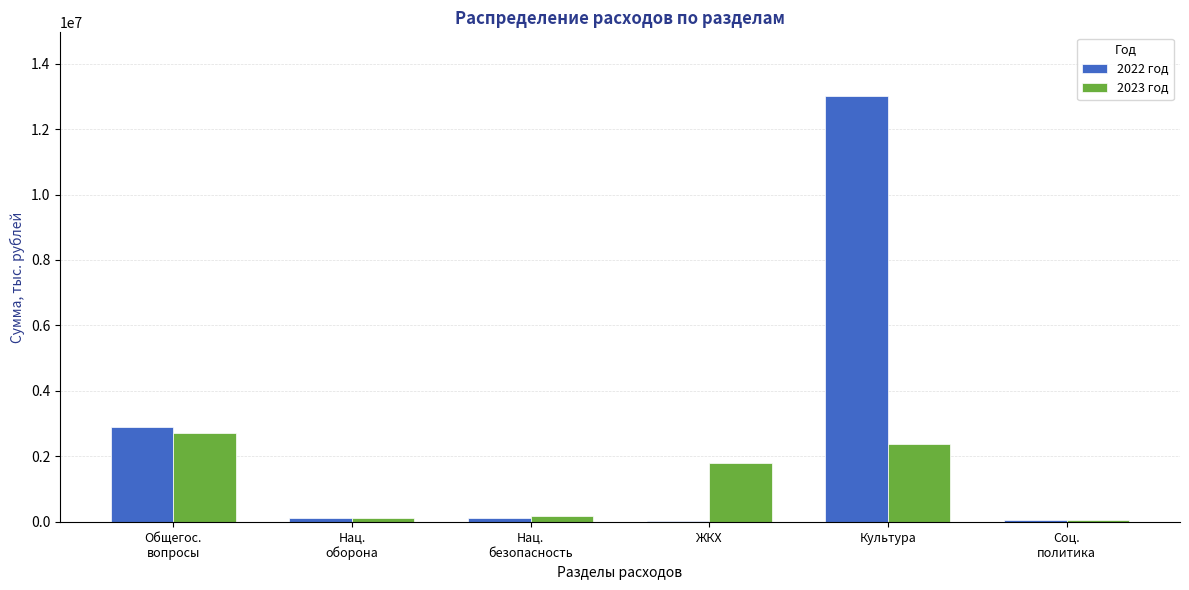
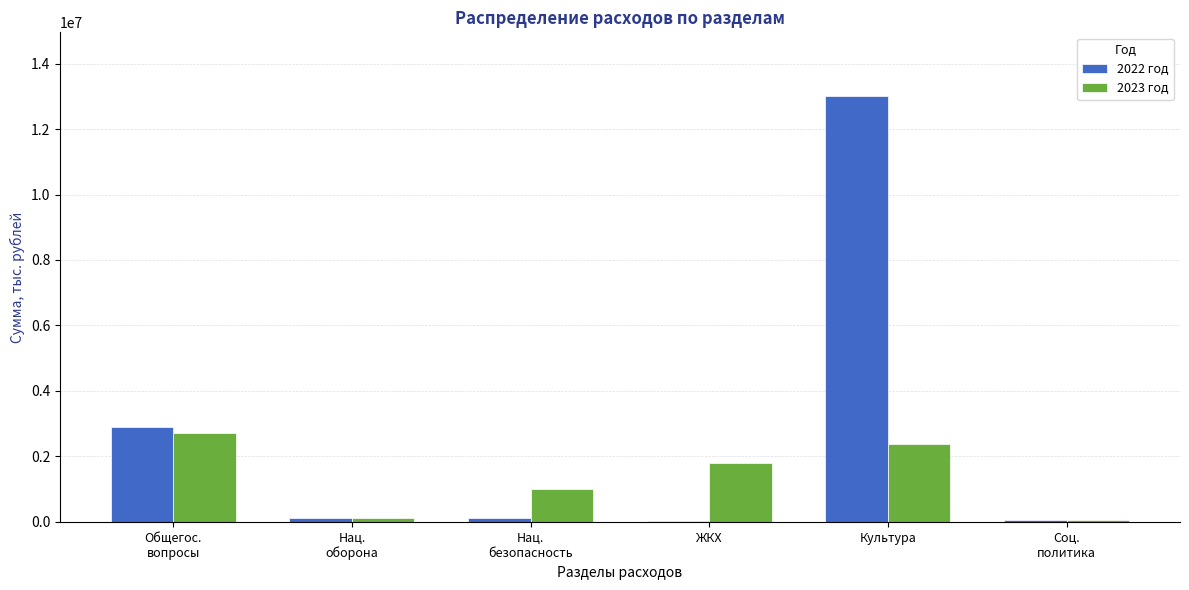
2023 год, Нац. безопасность: 200000 -> 1000000
